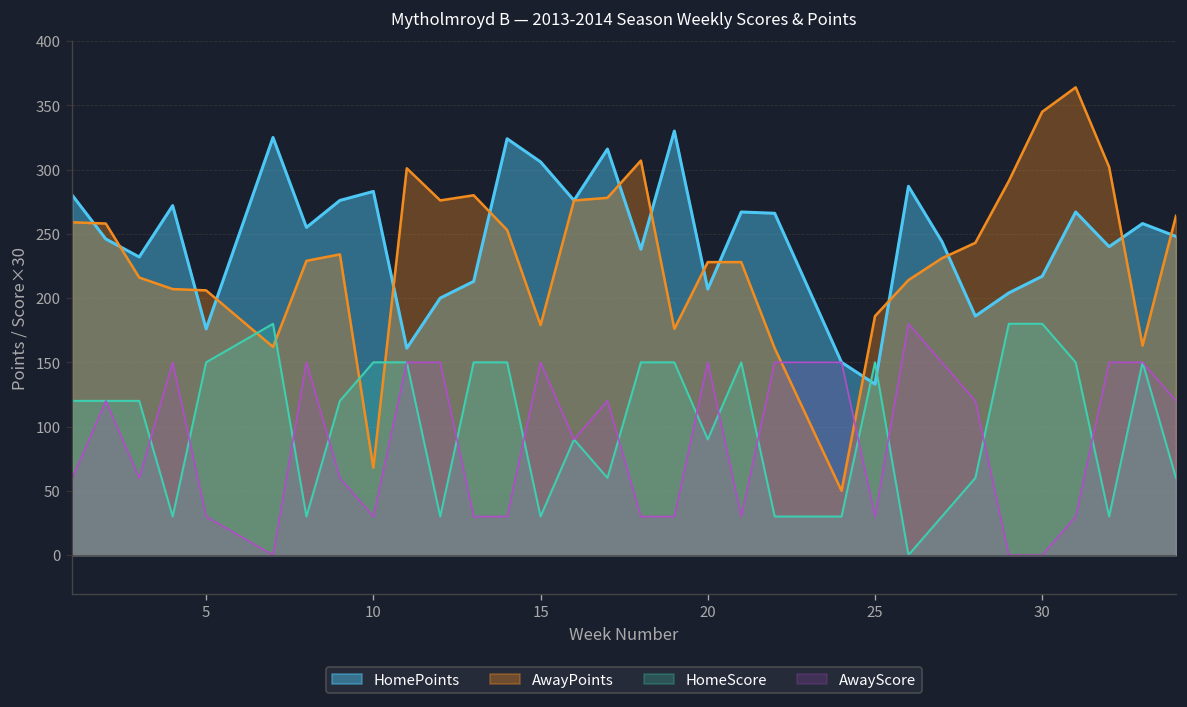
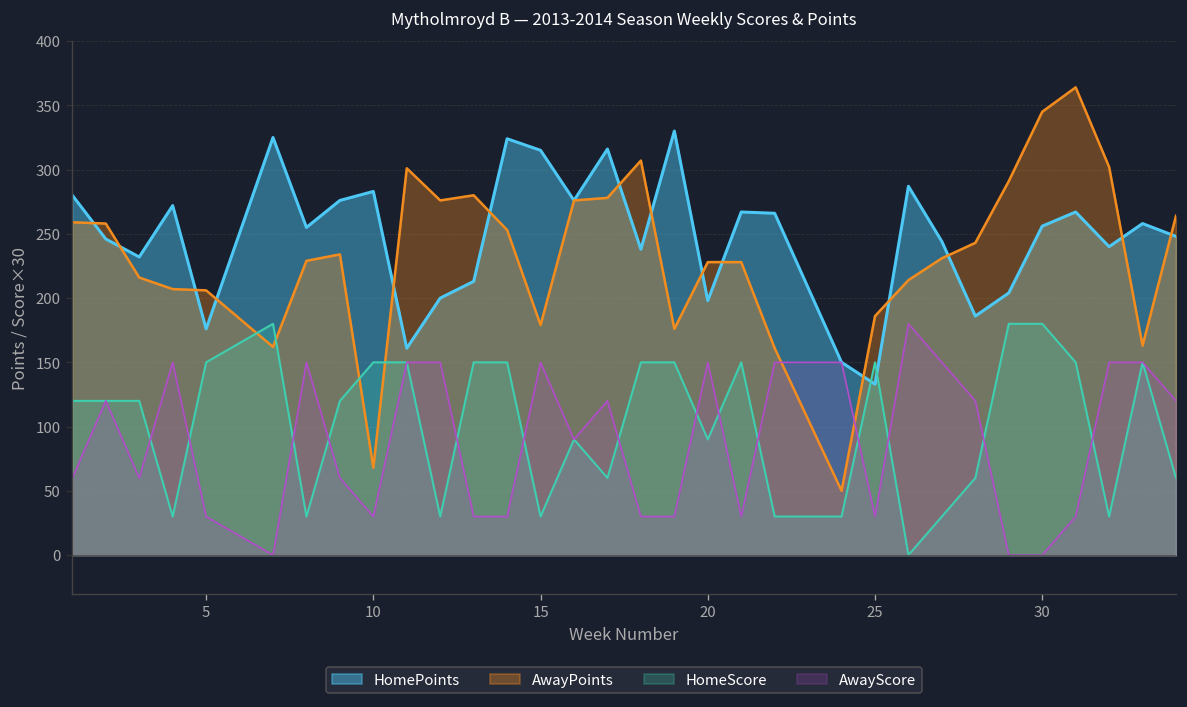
HomePoints, 15: 306 -> 315
HomePoints, 20: 207 -> 198
HomePoints, 30: 217 -> 256
